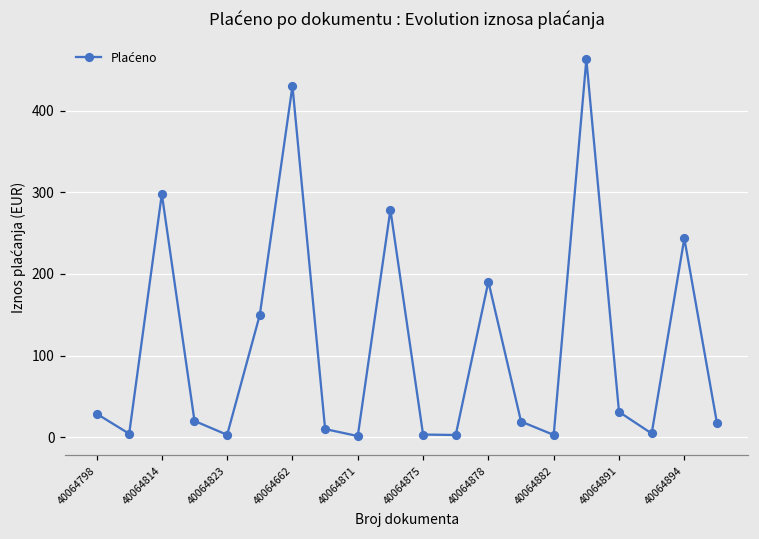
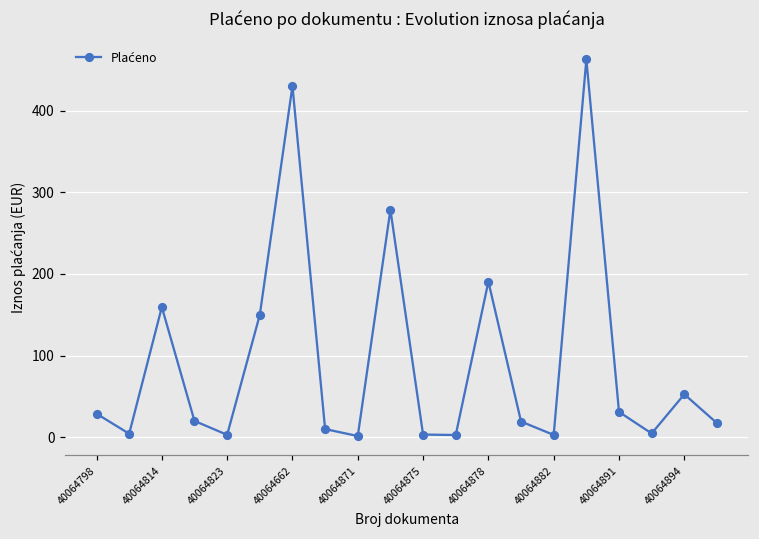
40064814: 300 -> 160
40064894: 240 -> 50
